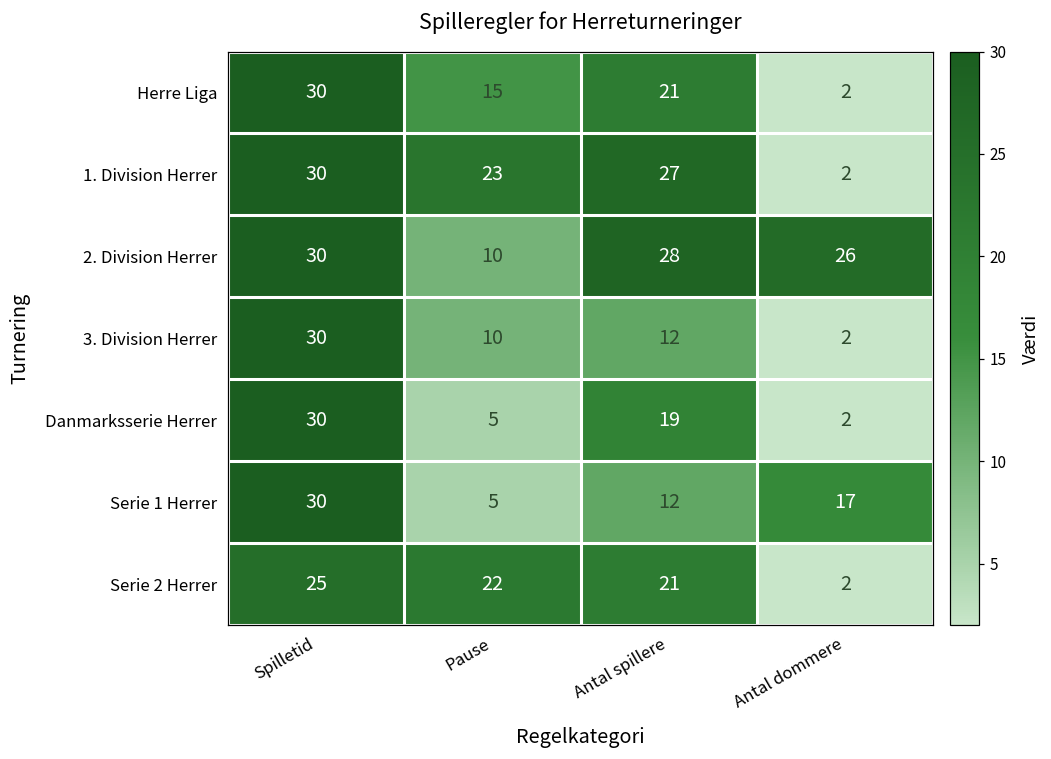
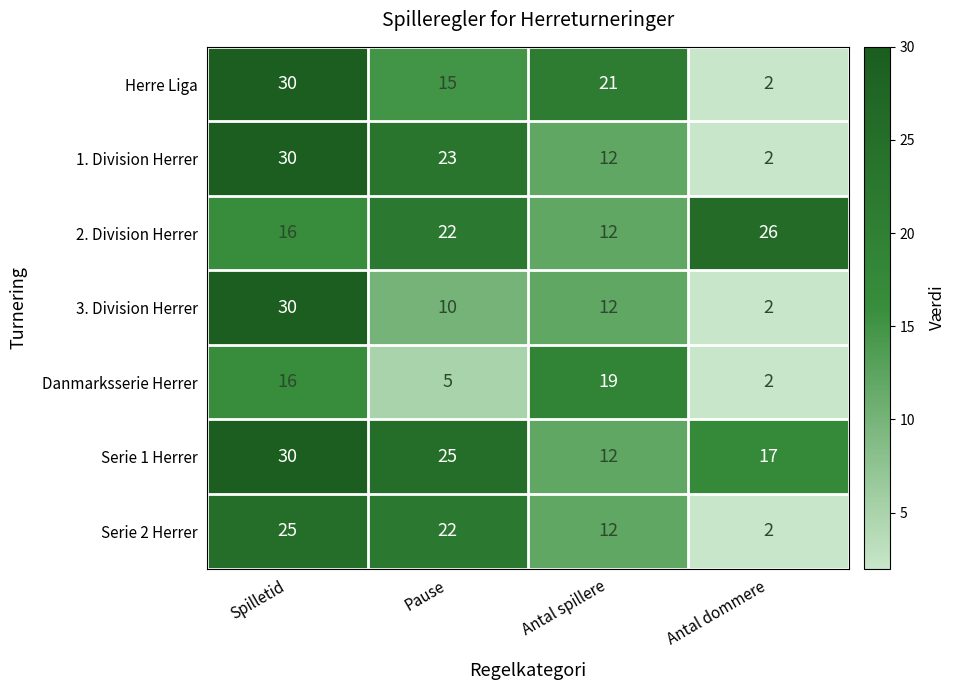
1. Division Herrer, Antal spillere: 27 -> 12
2. Division Herrer, Spilletid: 30 -> 16
2. Division Herrer, Pause: 10 -> 22
2. Division Herrer, Antal spillere: 28 -> 12
Danmarksserie Herrer, Spilletid: 30 -> 16
Serie 1 Herrer, Pause: 5 -> 25
Serie 2 Herrer, Antal spillere: 21 -> 12
